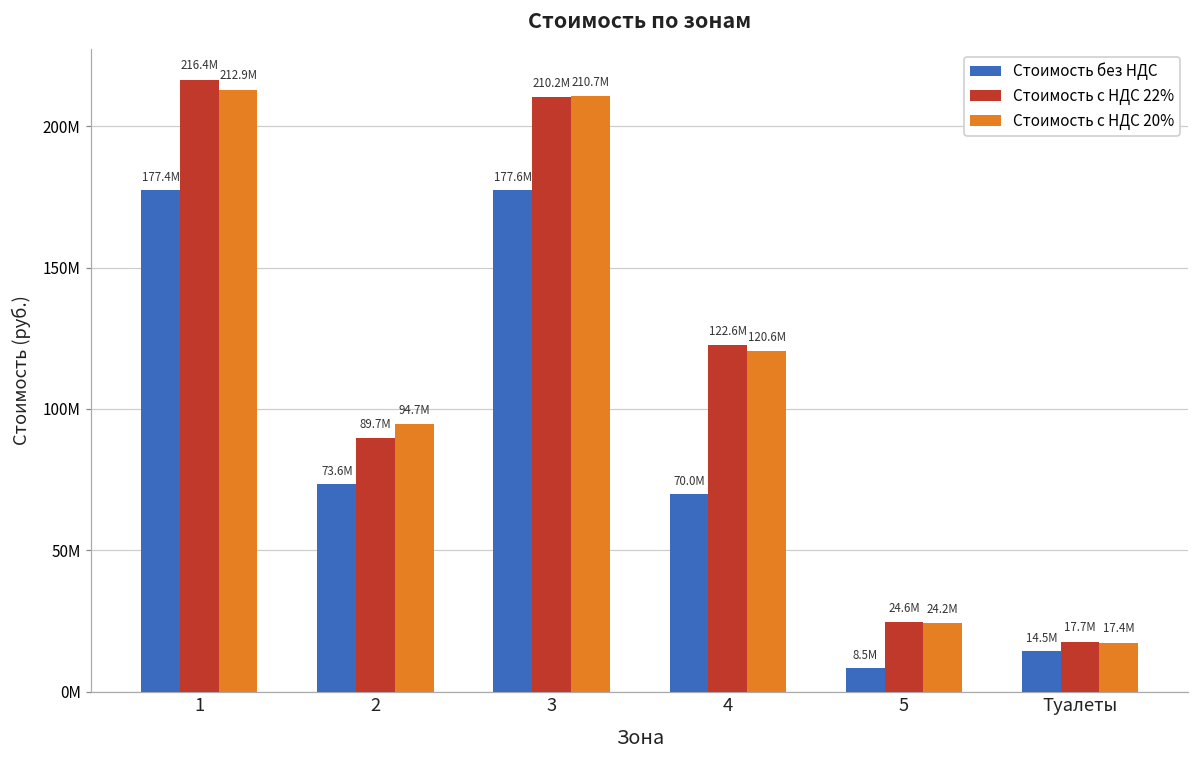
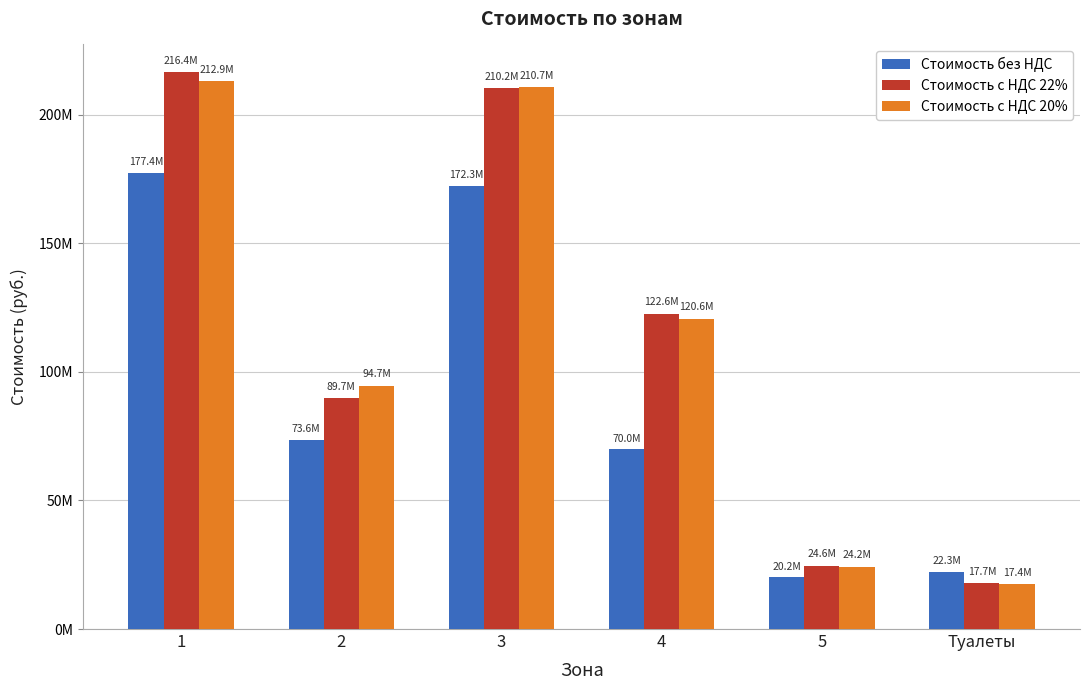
Стоимость без НДС, 3: 177.6M -> 172.3M
Стоимость без НДС, 5: 8.5M -> 20.2M
Стоимость без НДС, Туалеты: 14.5M -> 22.3M
